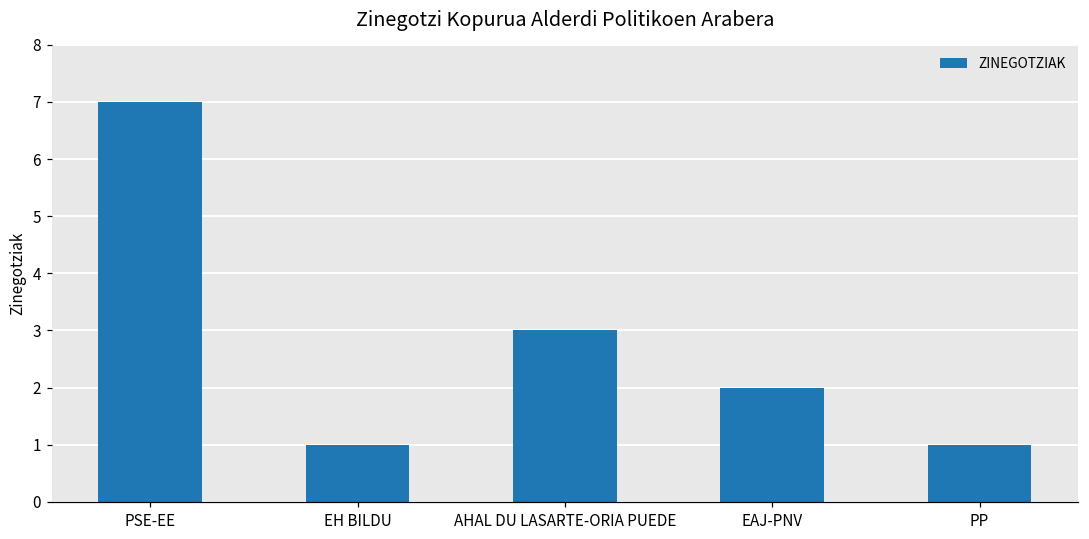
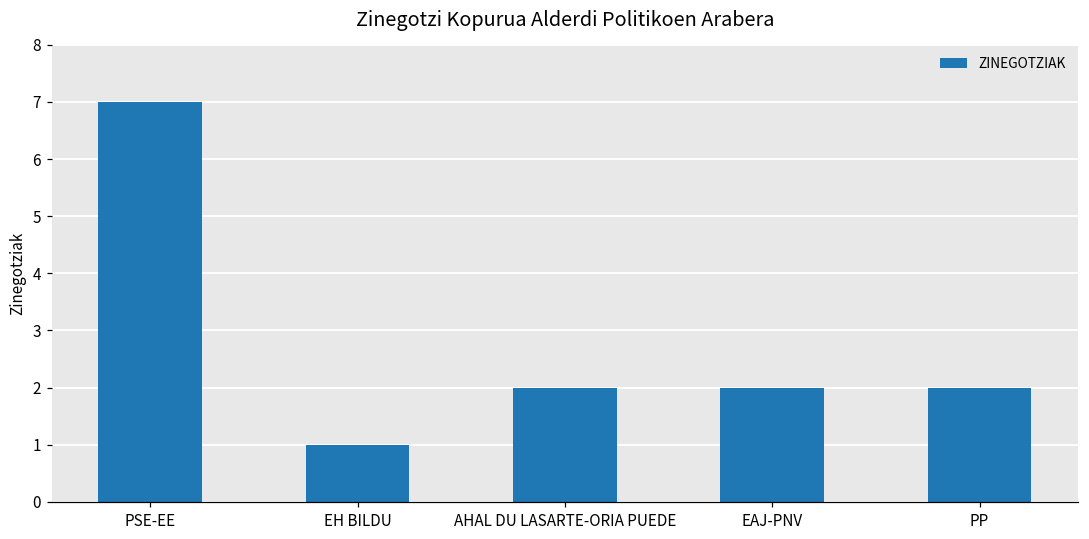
AHAL DU LASARTE-ORIA PUEDE: 3 -> 2
PP: 1 -> 2
